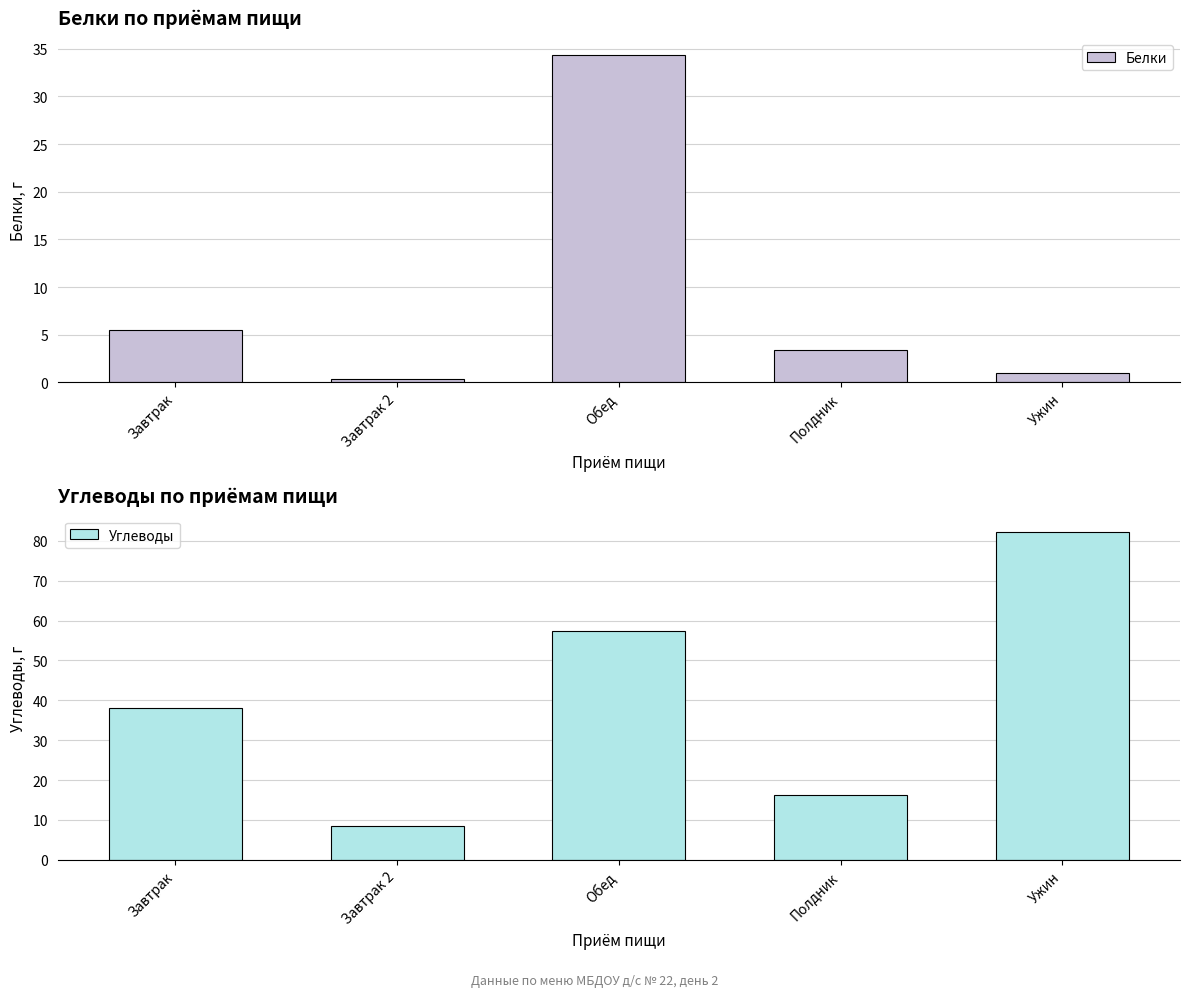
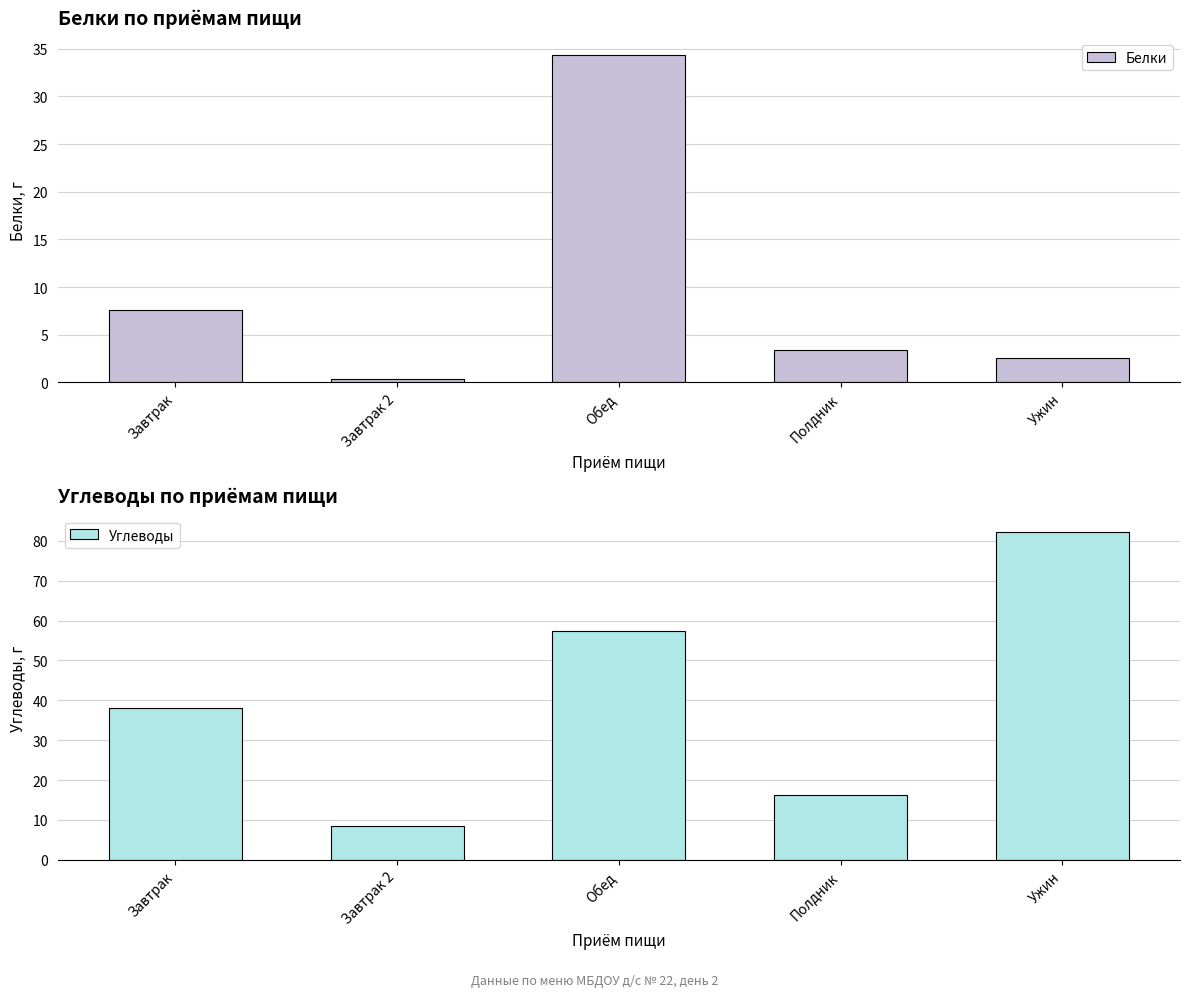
Белки по приёмам пищи, Завтрак: 6 -> 8
Белки по приёмам пищи, Ужин: 1 -> 3
